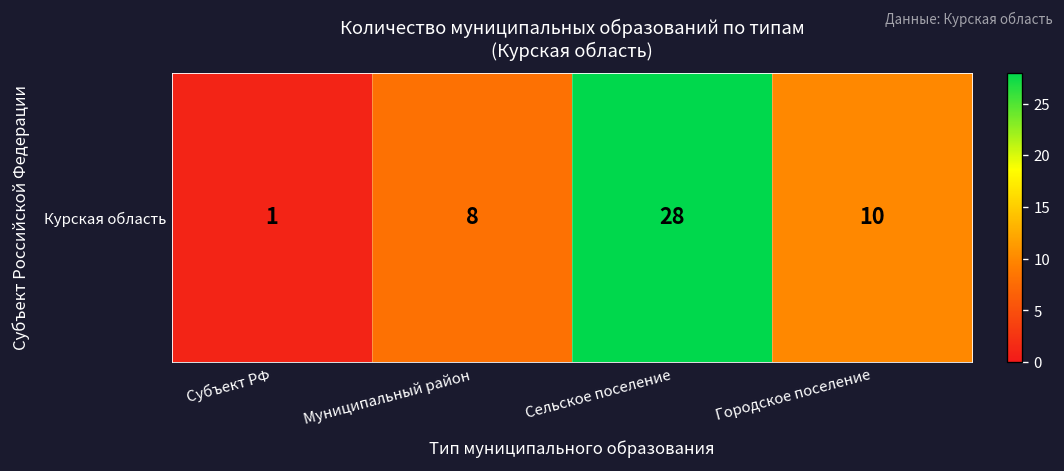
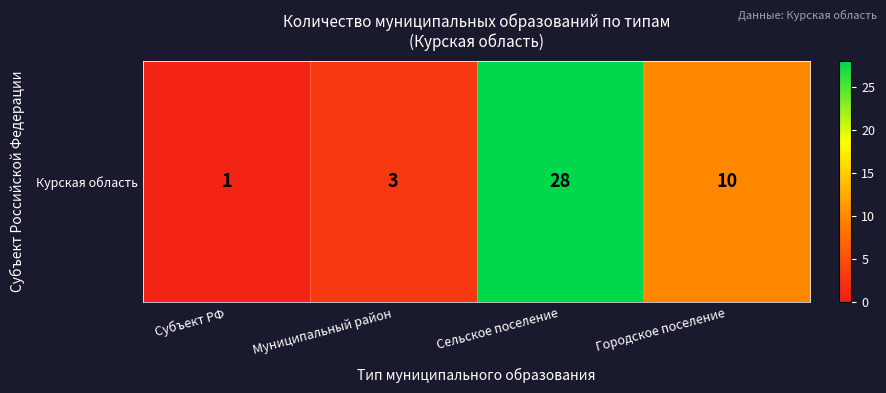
Курская область, Муниципальный район: 8 -> 3
